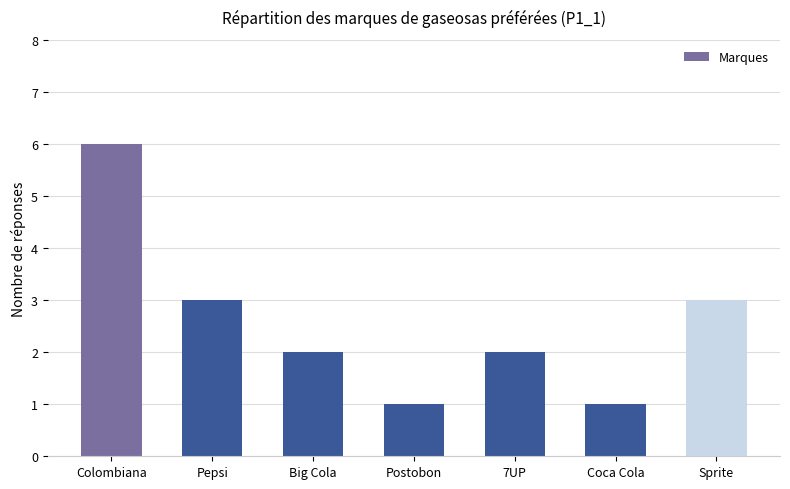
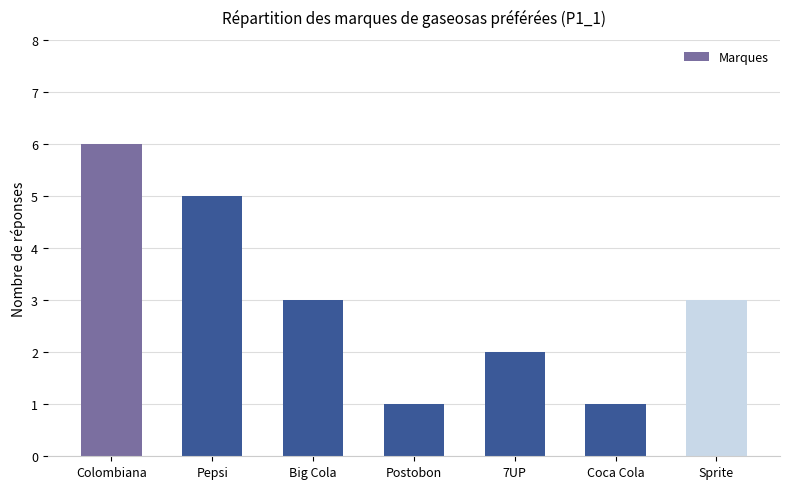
Pepsi: 3 -> 5
Big Cola: 2 -> 3
